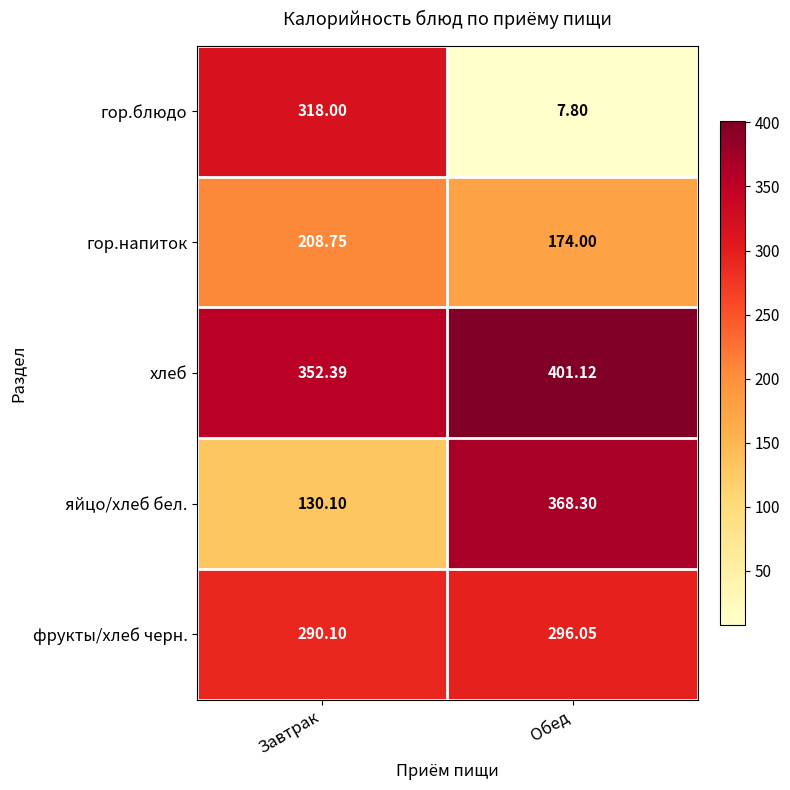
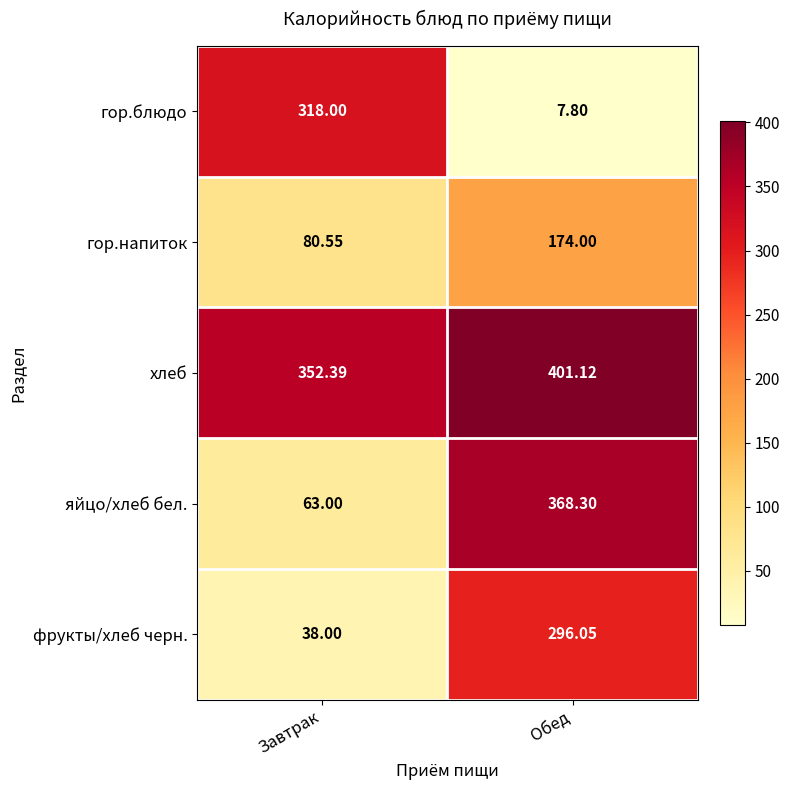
гор.напиток, Завтрак: 208.75 -> 80.55
яйцо/хлеб бел., Завтрак: 130.10 -> 63.00
фрукты/хлеб черн., Завтрак: 290.10 -> 38.00
